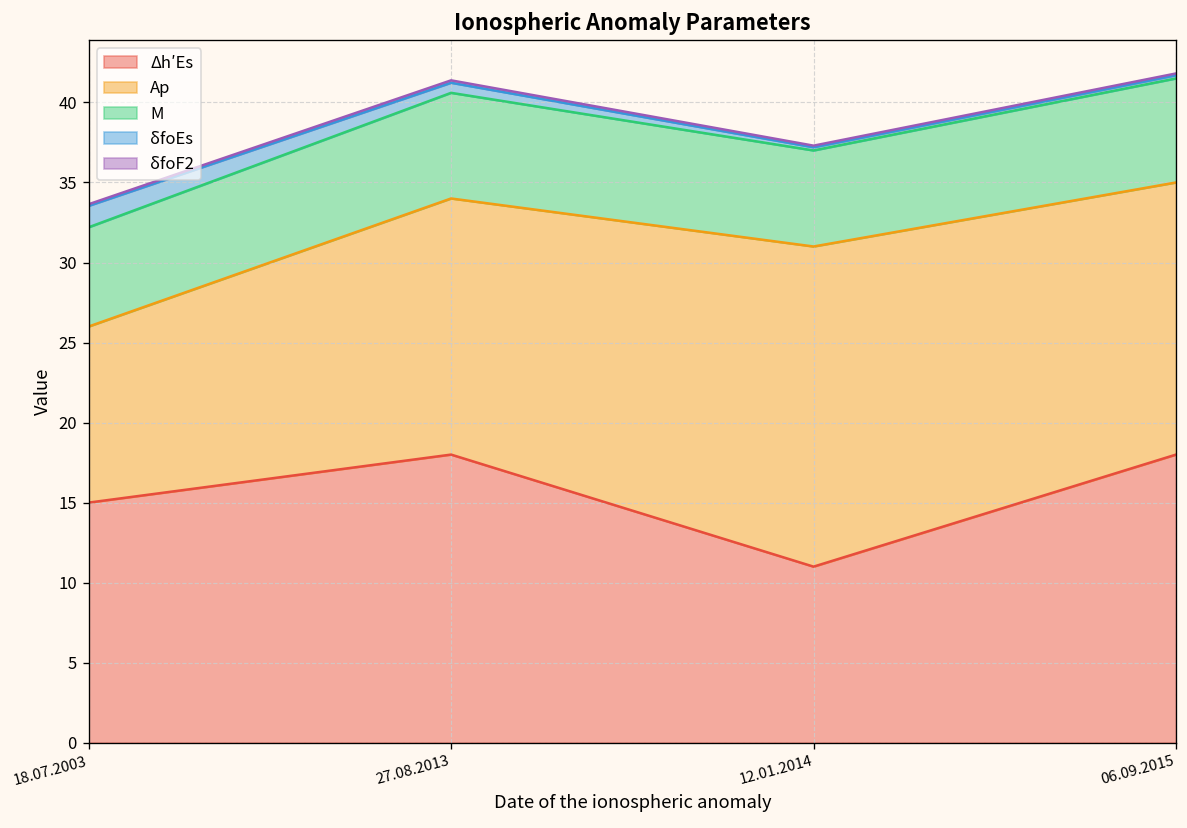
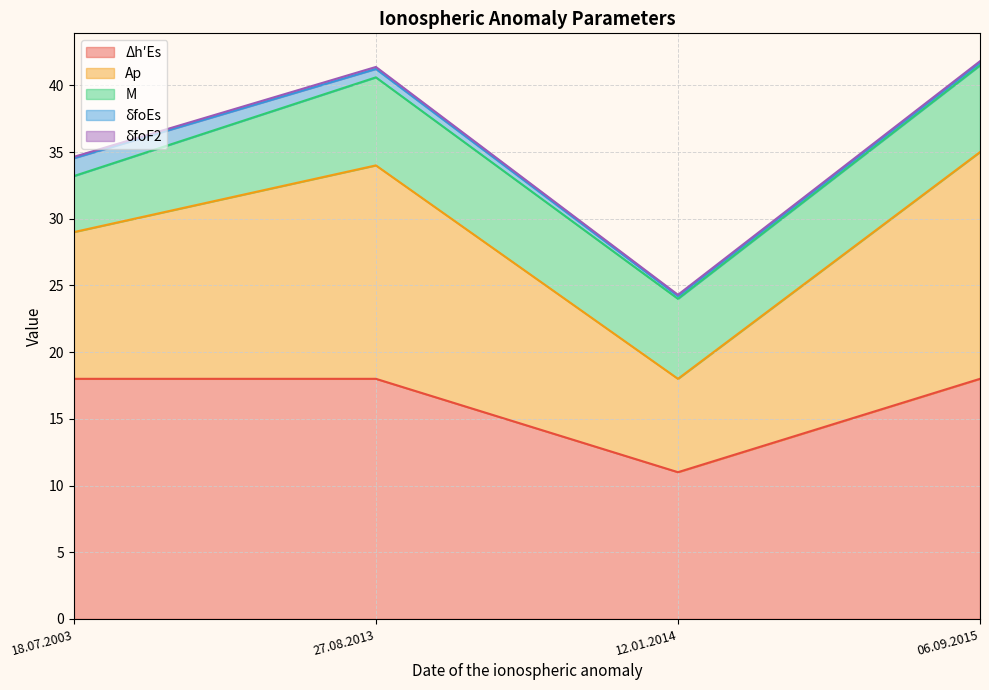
Δh′Es, 18.07.2003: 15 -> 18
M, 18.07.2003: 6.2 -> 4.2
Ap, 12.01.2014: 20 -> 7
